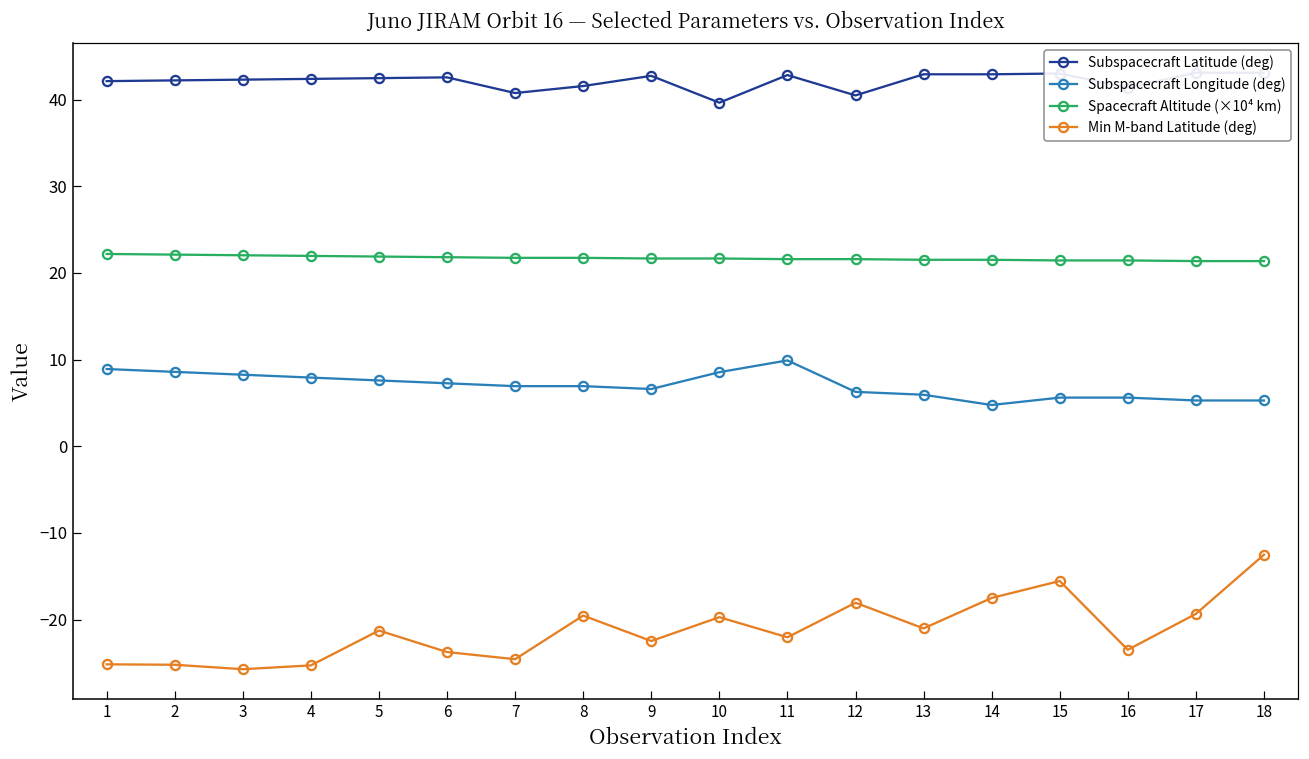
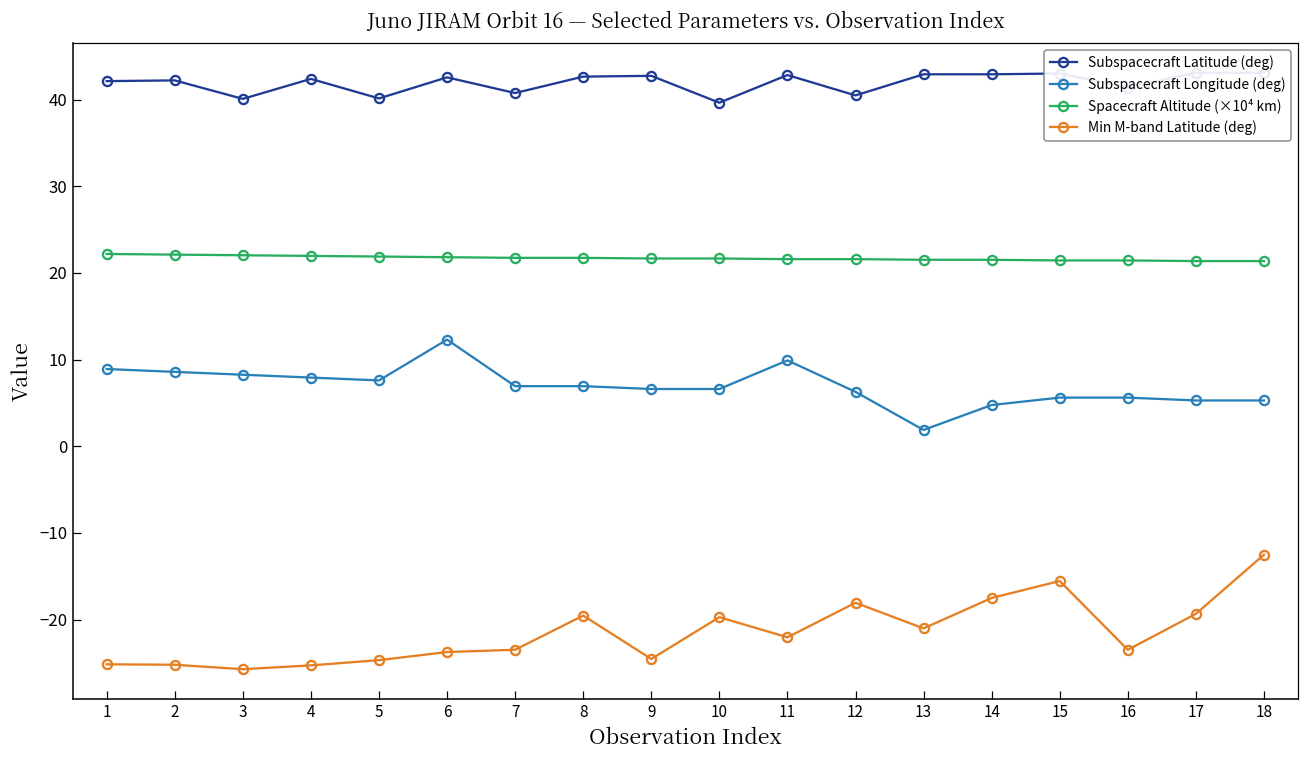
Subspacecraft Latitude (deg), 3: 42 -> 40
Subspacecraft Latitude (deg), 5: 42 -> 40
Min M-band Latitude (deg), 5: -21 -> -25
Subspacecraft Longitude (deg), 6: 7 -> 12
Min M-band Latitude (deg), 7: -25 -> -23
Subspacecraft Latitude (deg), 8: 42 -> 43
Min M-band Latitude (deg), 9: -22 -> -25
Subspacecraft Longitude (deg), 10: 9 -> 7
Subspacecraft Longitude (deg), 13: 6 -> 2
